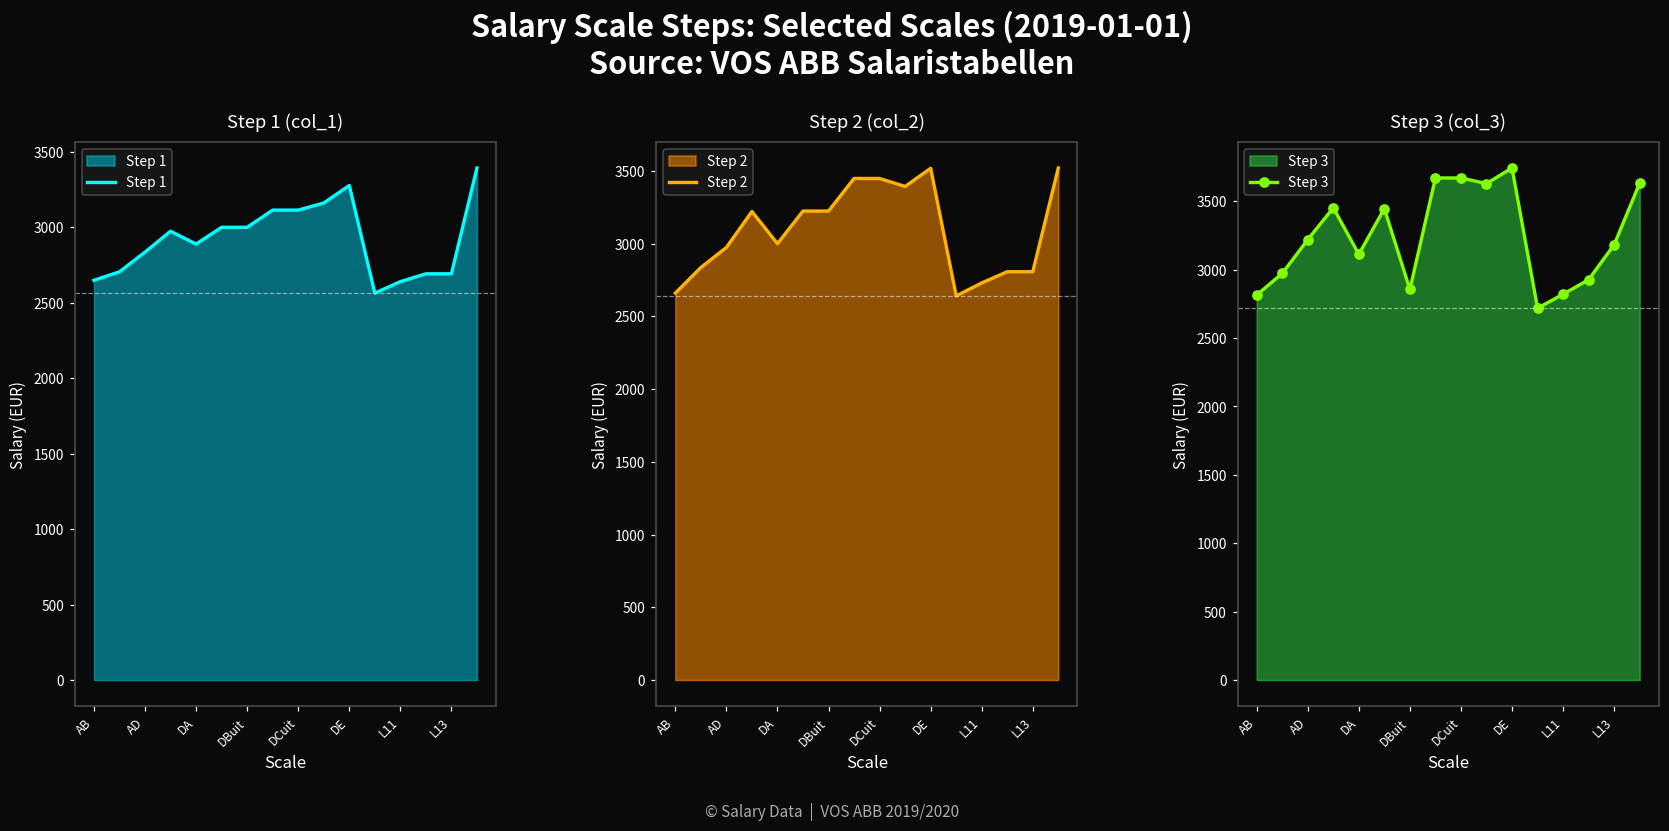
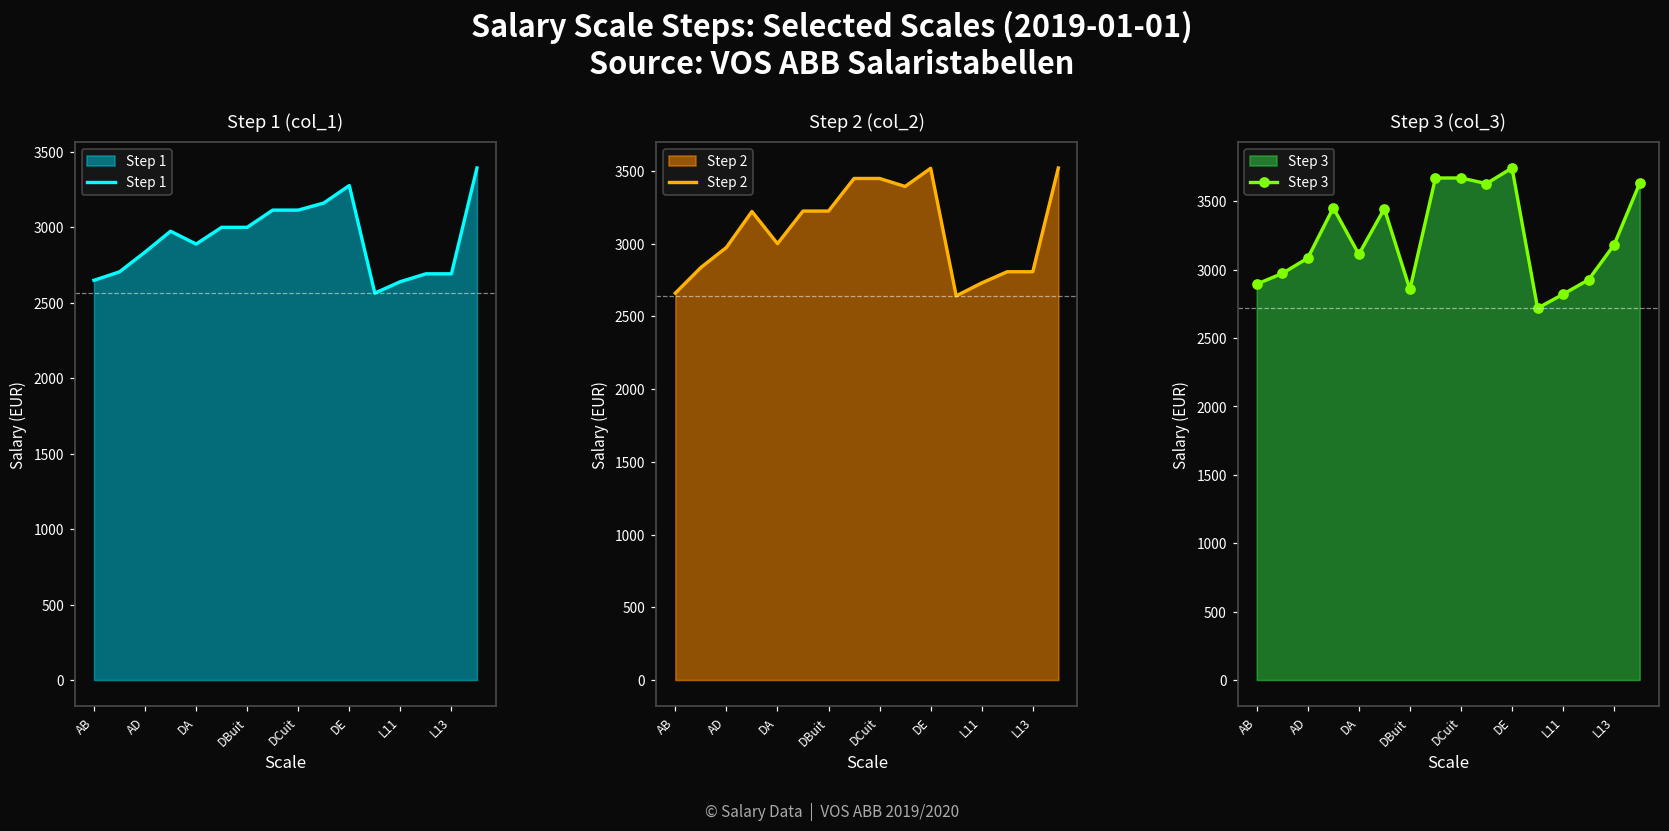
Step 3 (col_3), AB: 2820 -> 2900
Step 3 (col_3), AD: 3220 -> 3090
